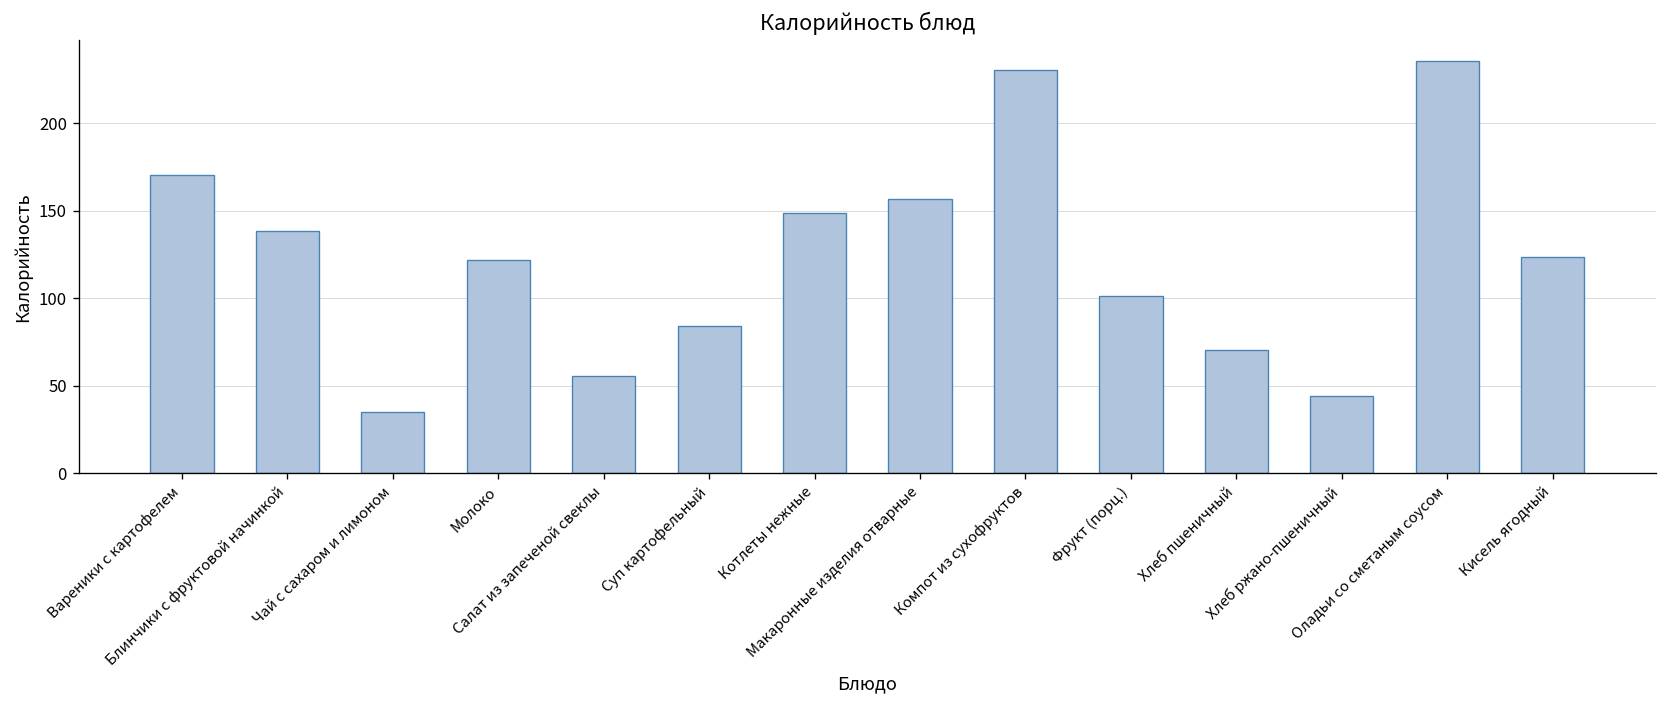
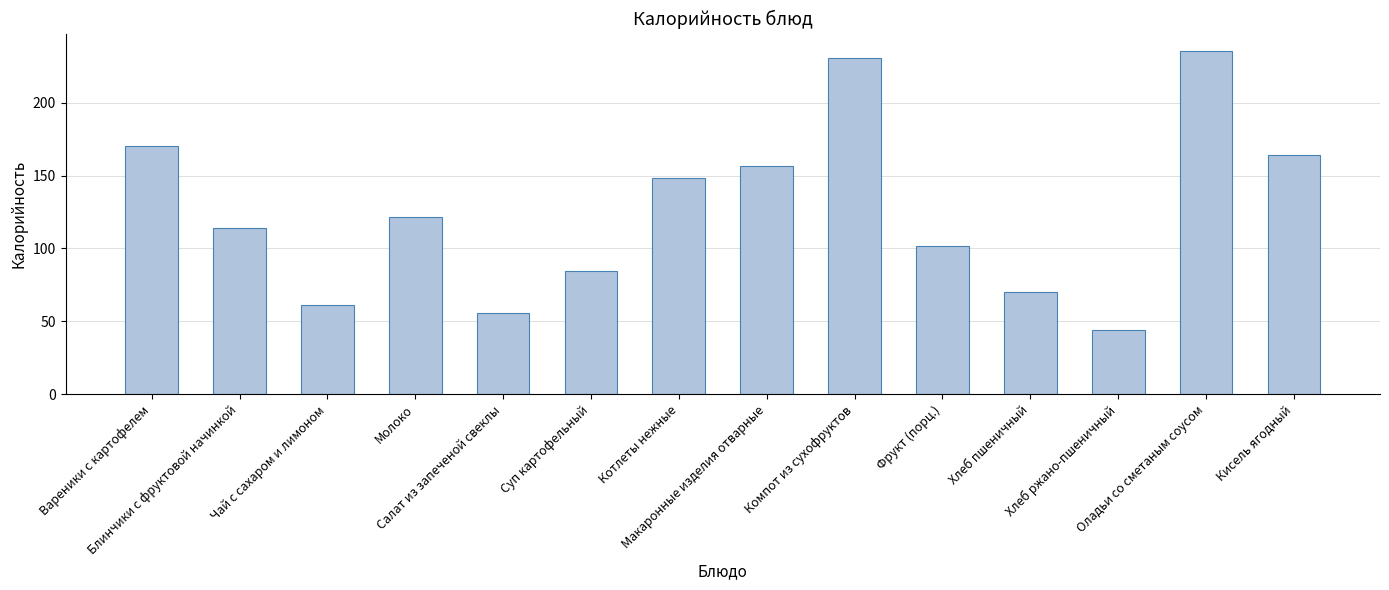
Блинчики с фруктовой начинкой: 138 -> 114
Чай с сахаром и лимоном: 35 -> 62
Кисель ягодный: 124 -> 164
